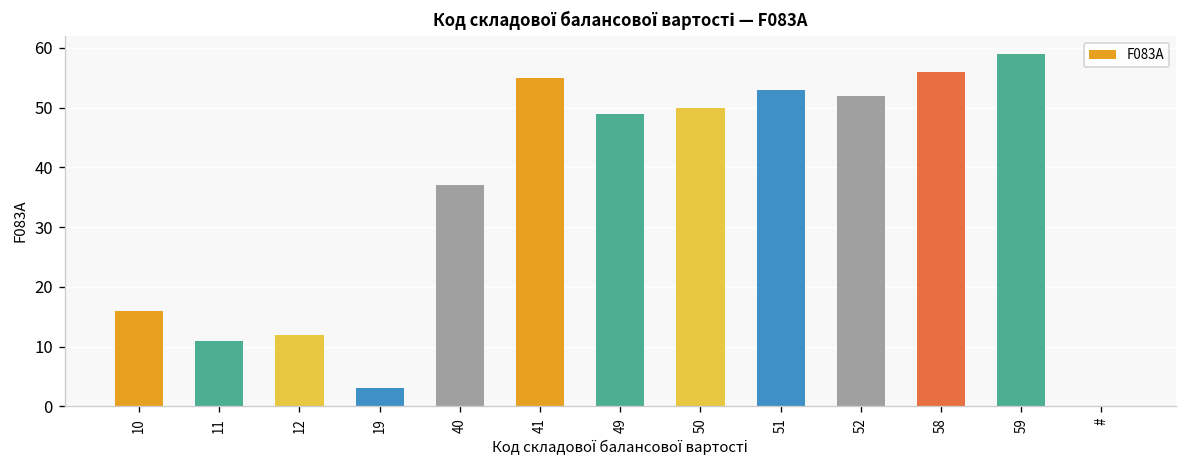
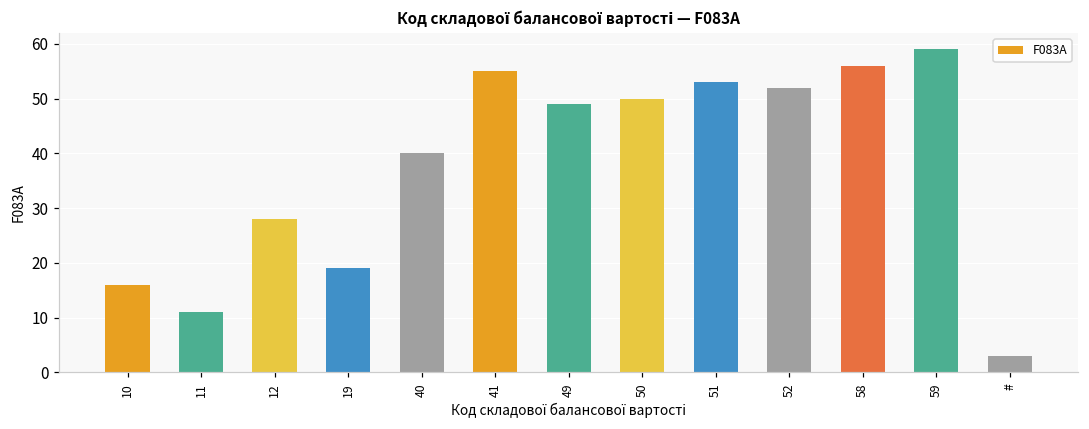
12: 12 -> 28
19: 3 -> 19
40: 37 -> 40
#: 0 -> 3
